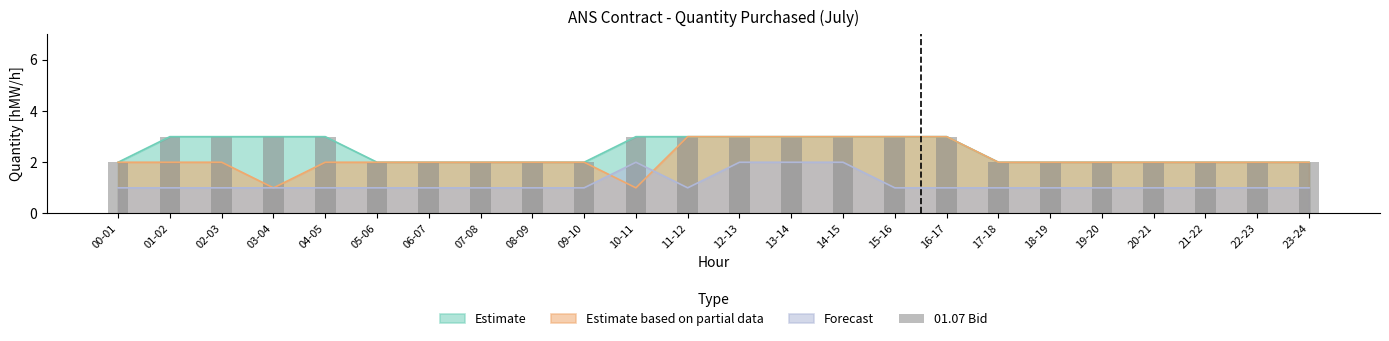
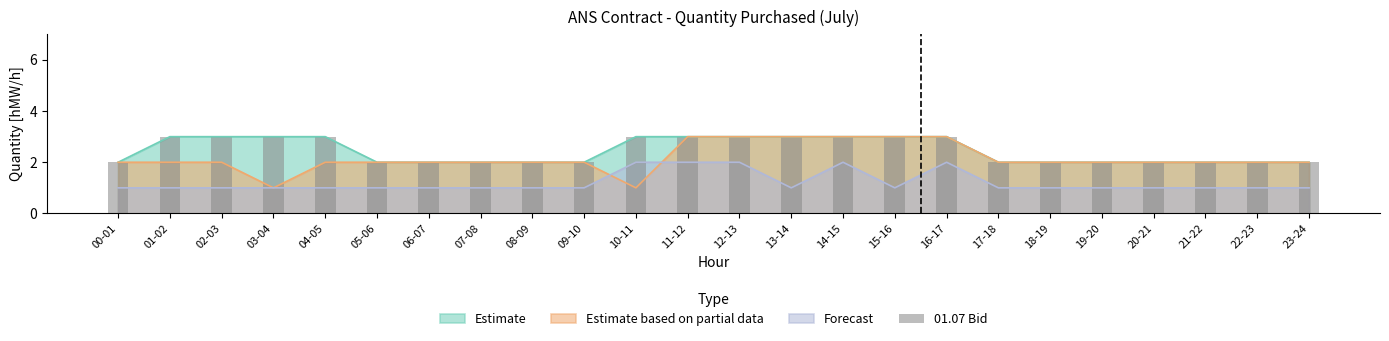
Forecast, 11-12: 1 -> 2
Forecast, 13-14: 2 -> 1
Forecast, 16-17: 1 -> 2
